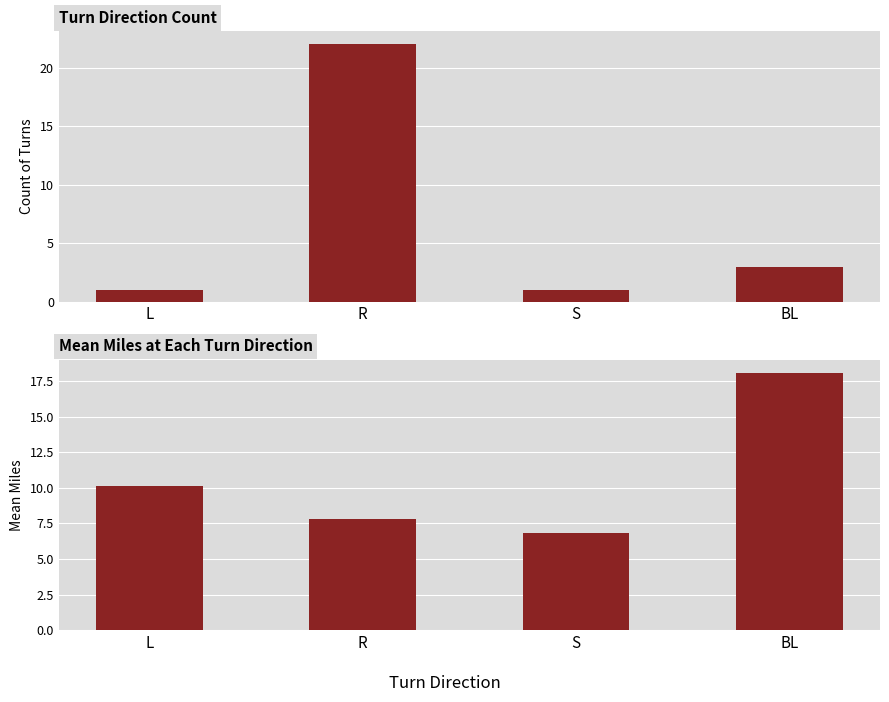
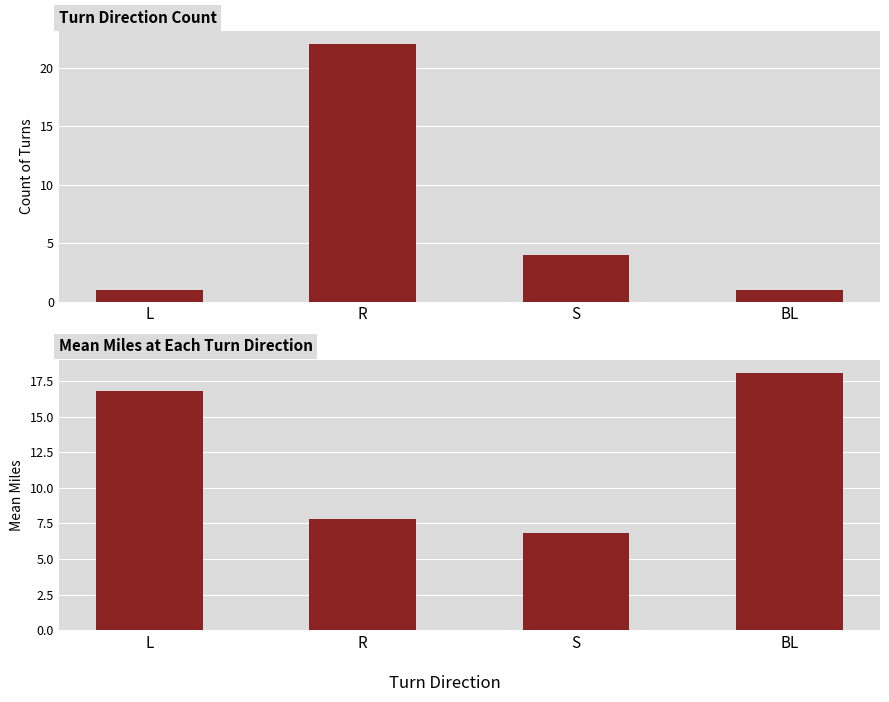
Turn Direction Count, S: 1 -> 4
Turn Direction Count, BL: 3 -> 1
Mean Miles at Each Turn Direction, L: 10.1 -> 16.8
